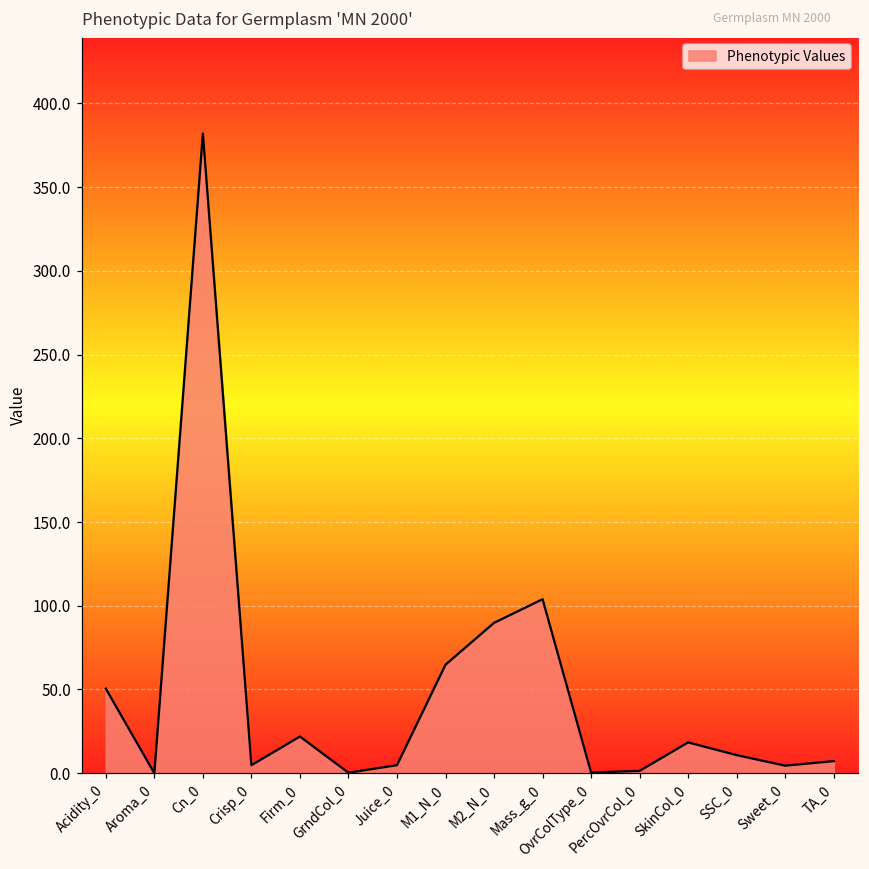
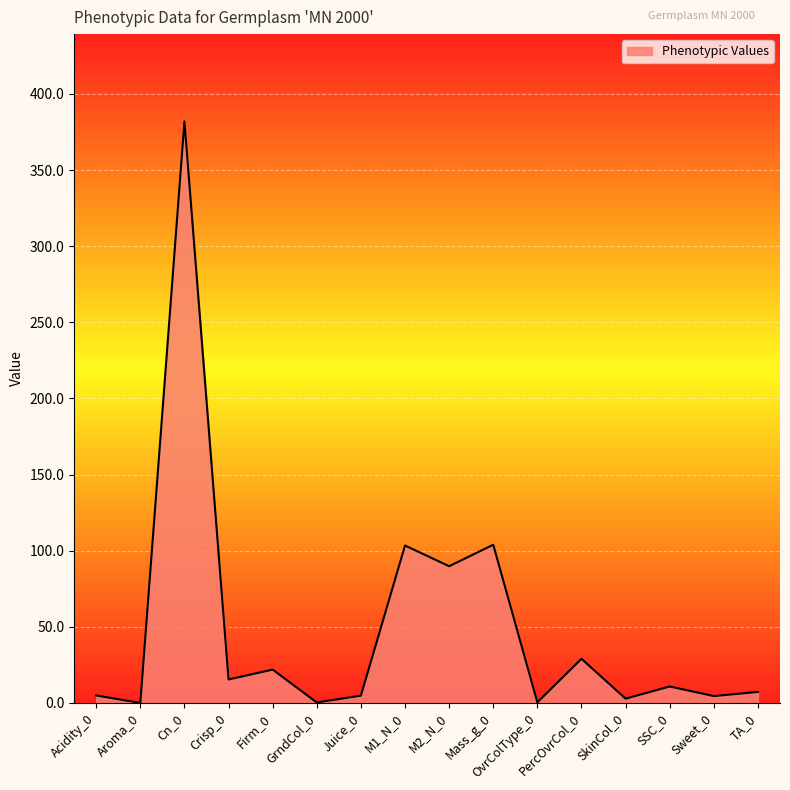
Acidity_0: 51 -> 5
Crisp_0: 5 -> 15
M1_N_0: 65 -> 103
PercOvrCol_0: 1 -> 29
SkinCol_0: 18 -> 3
